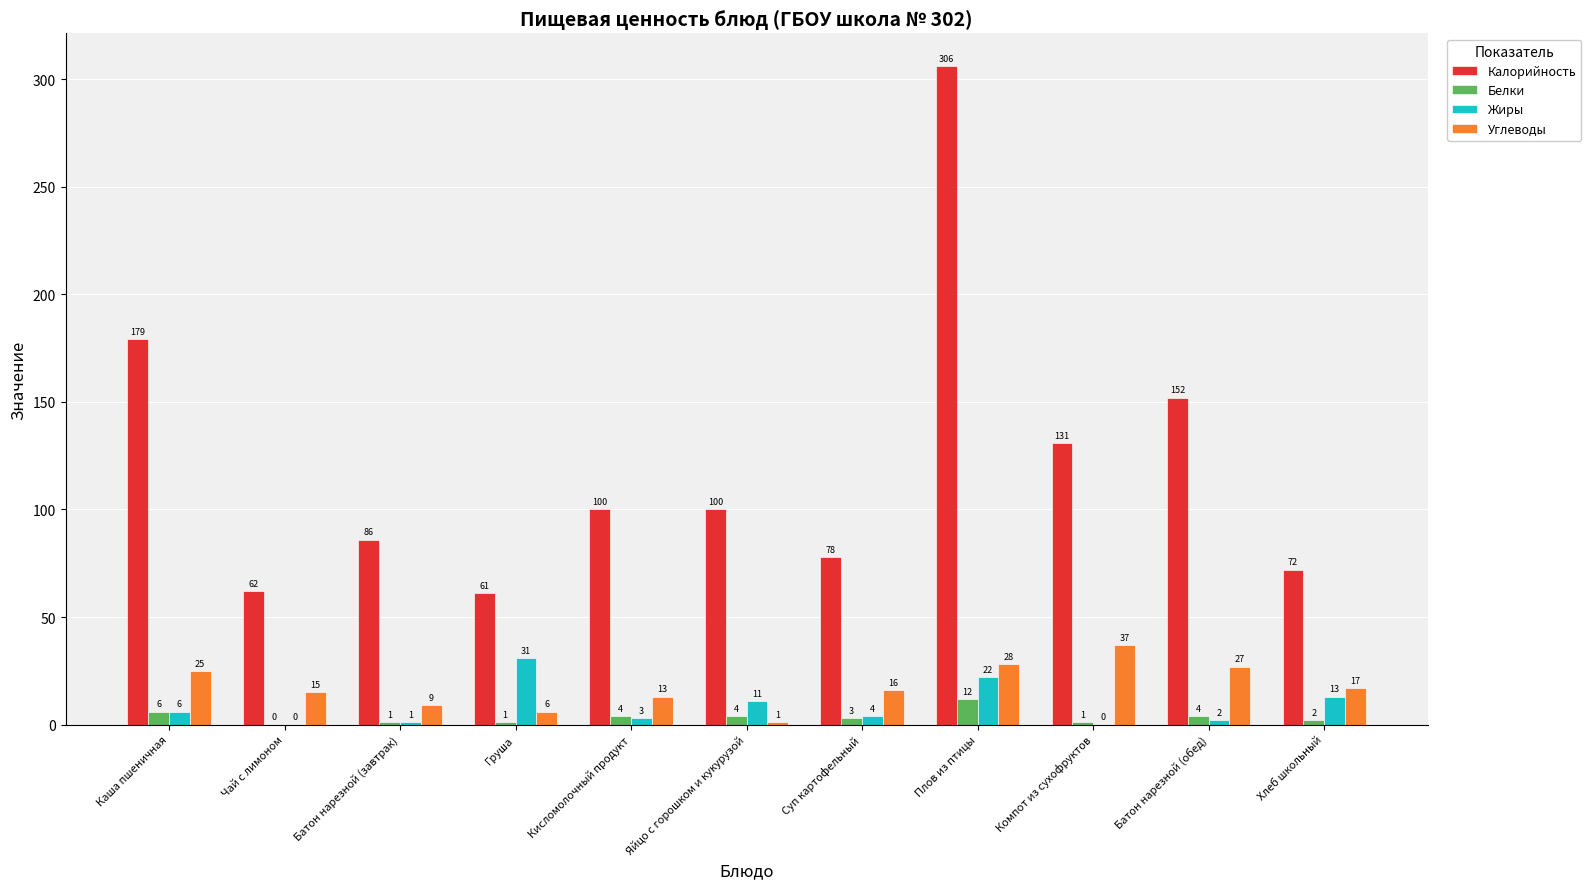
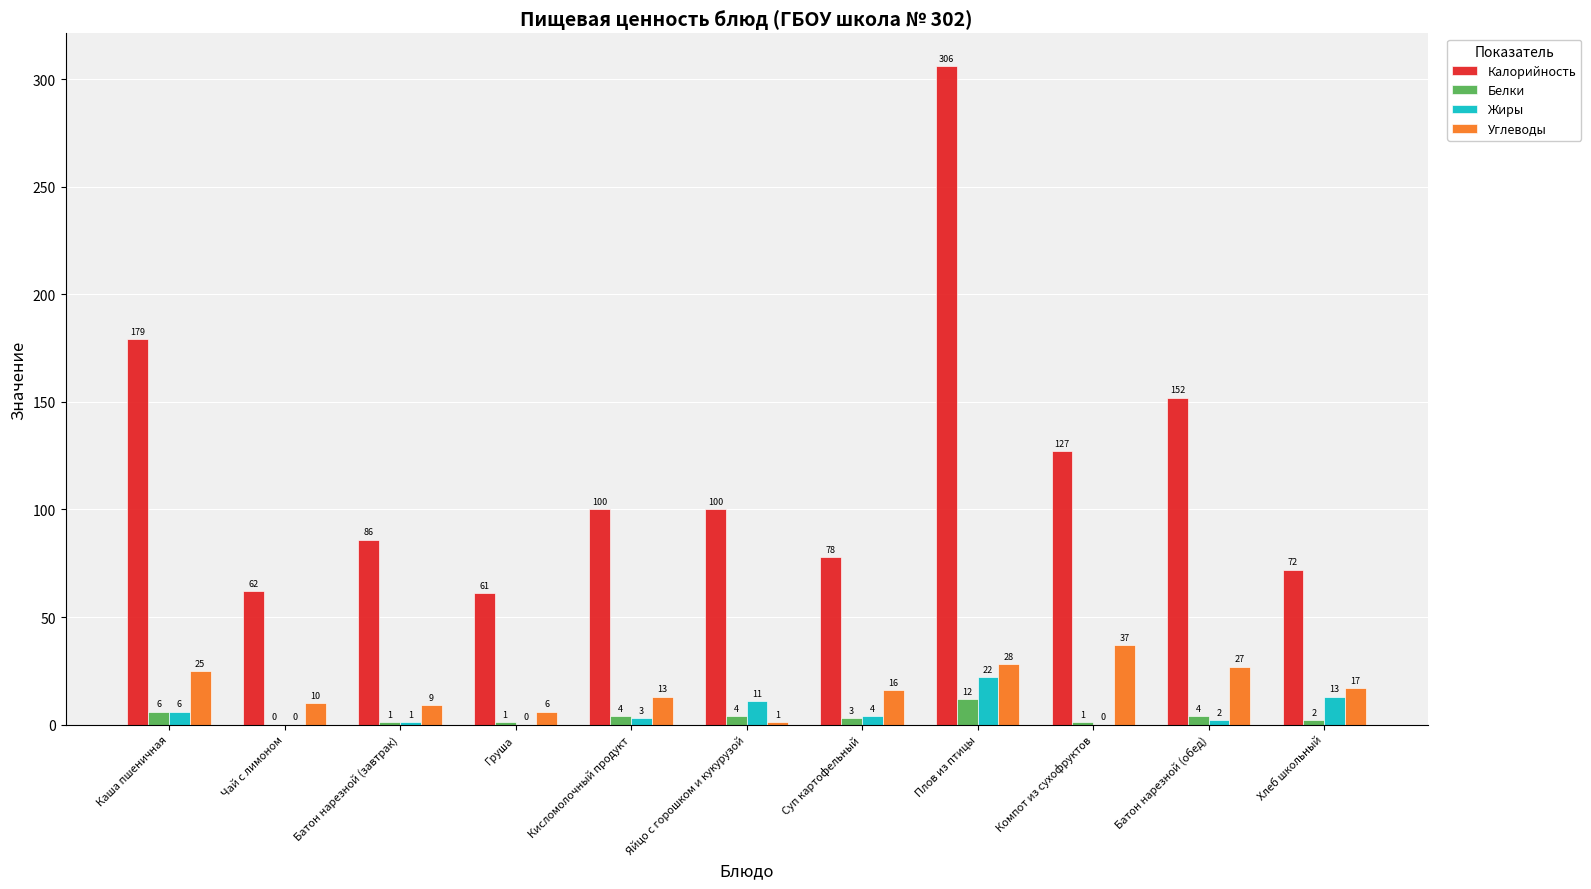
Углеводы, Чай с лимоном: 15 -> 10
Жиры, Груша: 31 -> 0
Калорийность, Компот из сухофруктов: 131 -> 127
